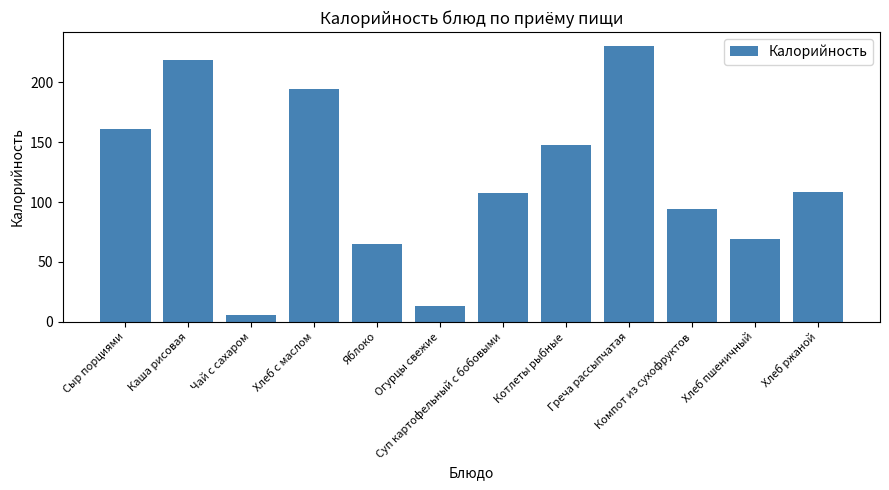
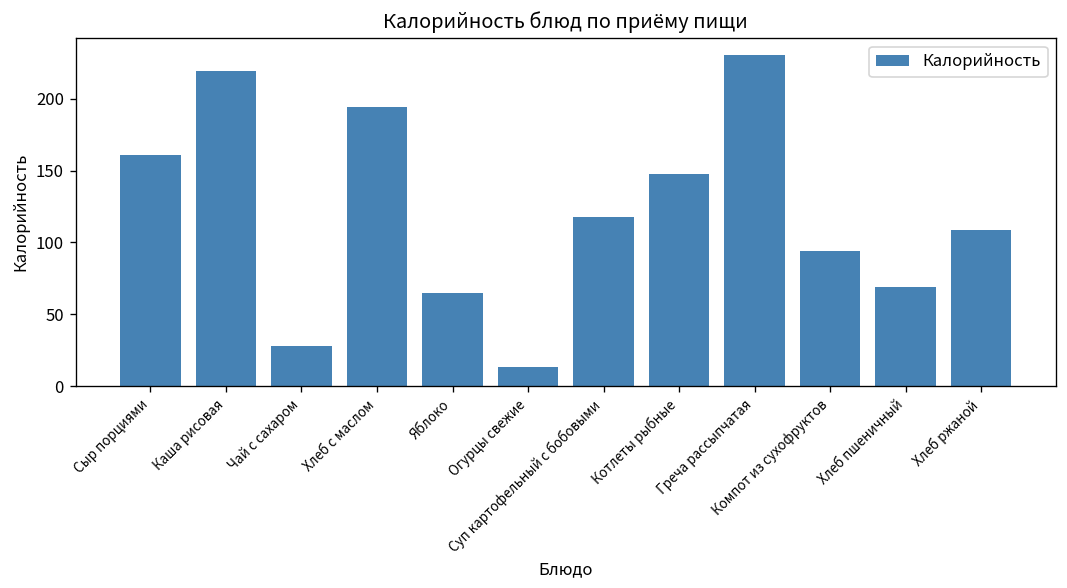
Чай с сахаром: 6 -> 28
Суп картофельный с бобовыми: 108 -> 118
